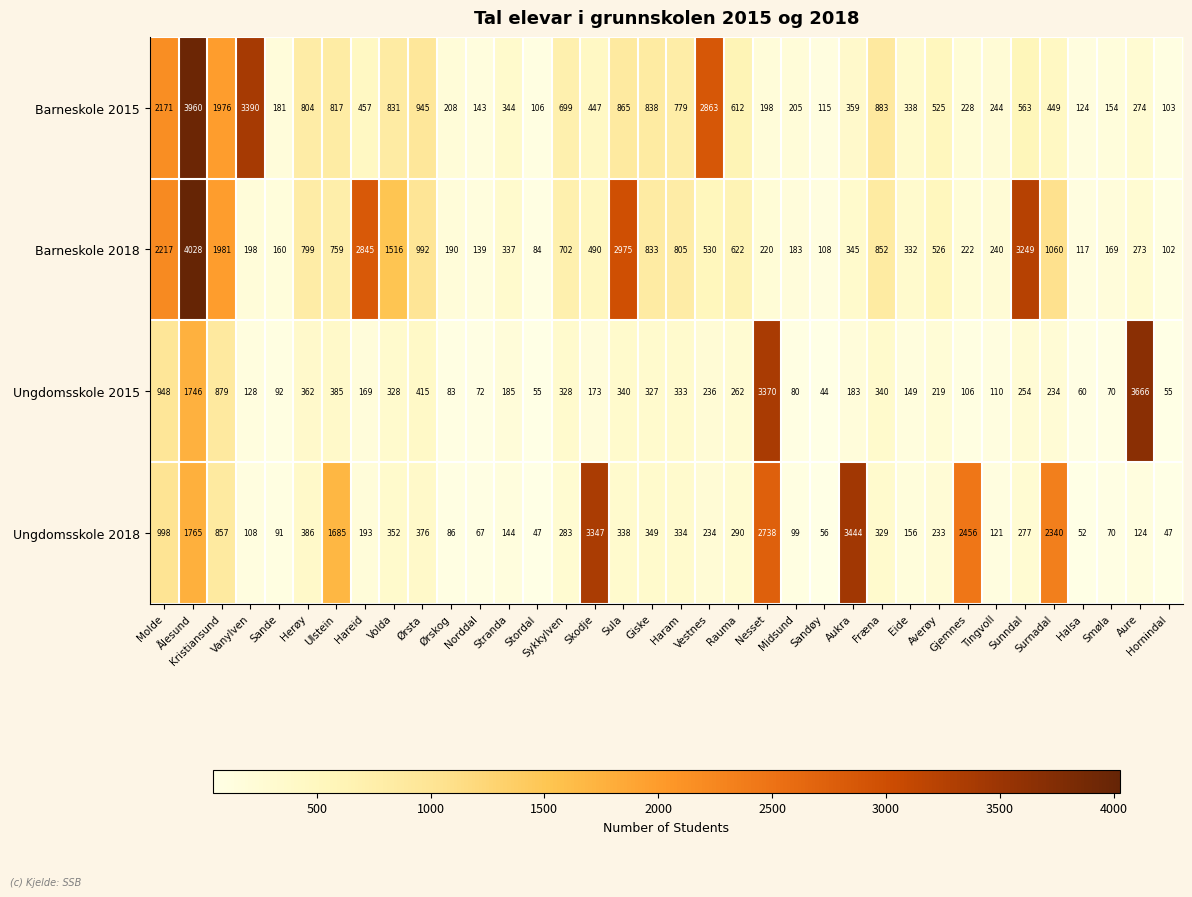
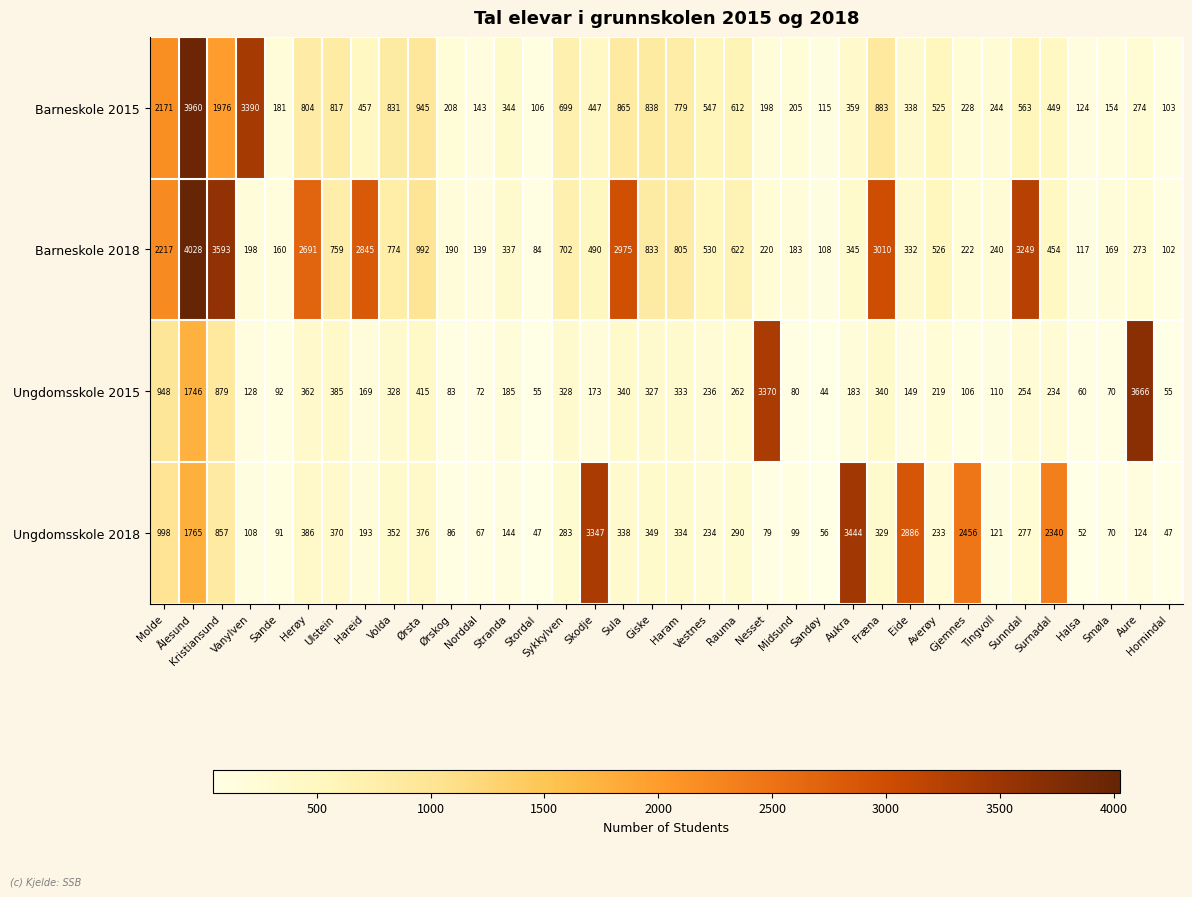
Barneskole 2015, Vestnes: 2863 -> 547
Barneskole 2018, Kristiansund: 1981 -> 3593
Barneskole 2018, Herøy: 799 -> 2691
Barneskole 2018, Volda: 1516 -> 774
Barneskole 2018, Fræna: 852 -> 3010
Barneskole 2018, Surnadal: 1060 -> 454
Ungdomsskole 2018, Ulstein: 1685 -> 370
Ungdomsskole 2018, Nesset: 2738 -> 79
Ungdomsskole 2018, Eide: 156 -> 2886
